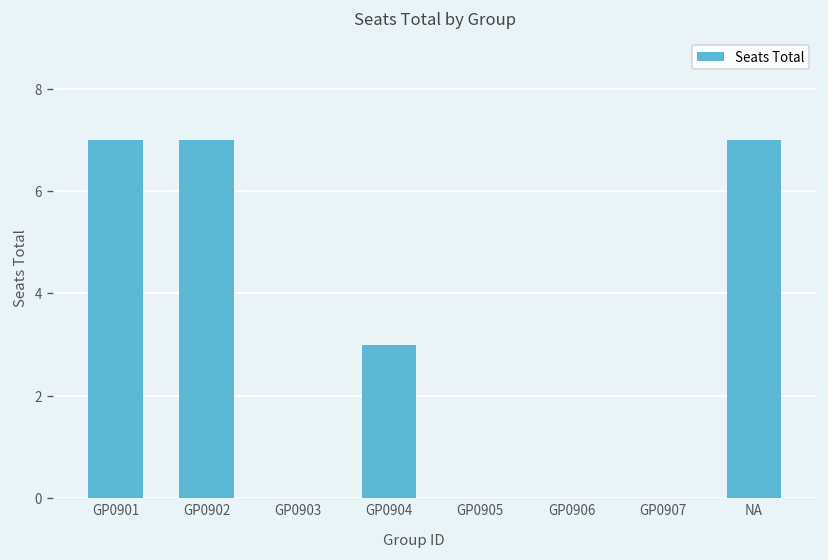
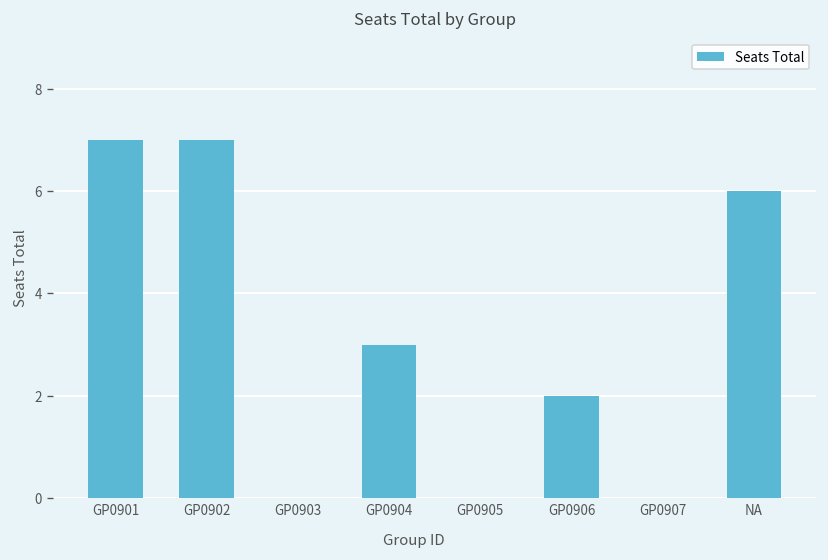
GP0906: 0 -> 2
NA: 7 -> 6
